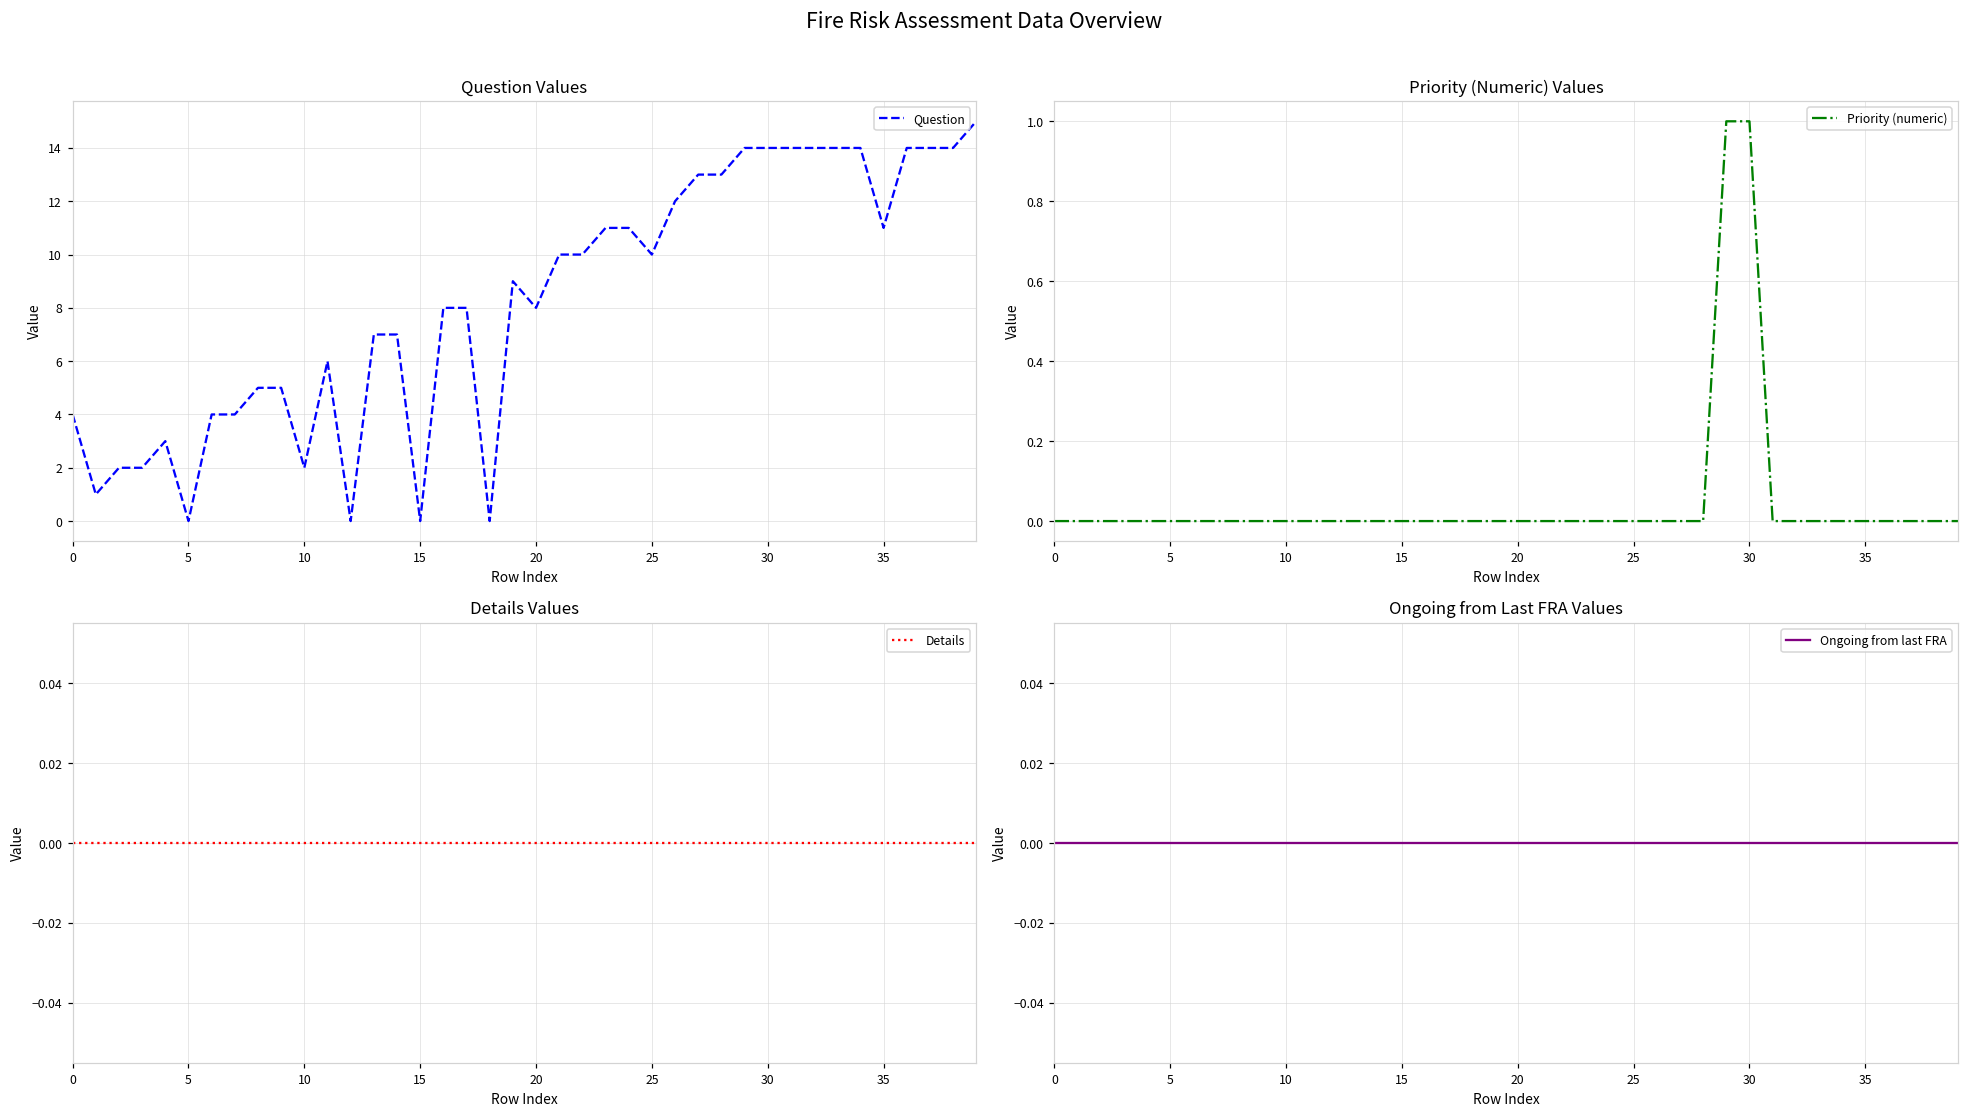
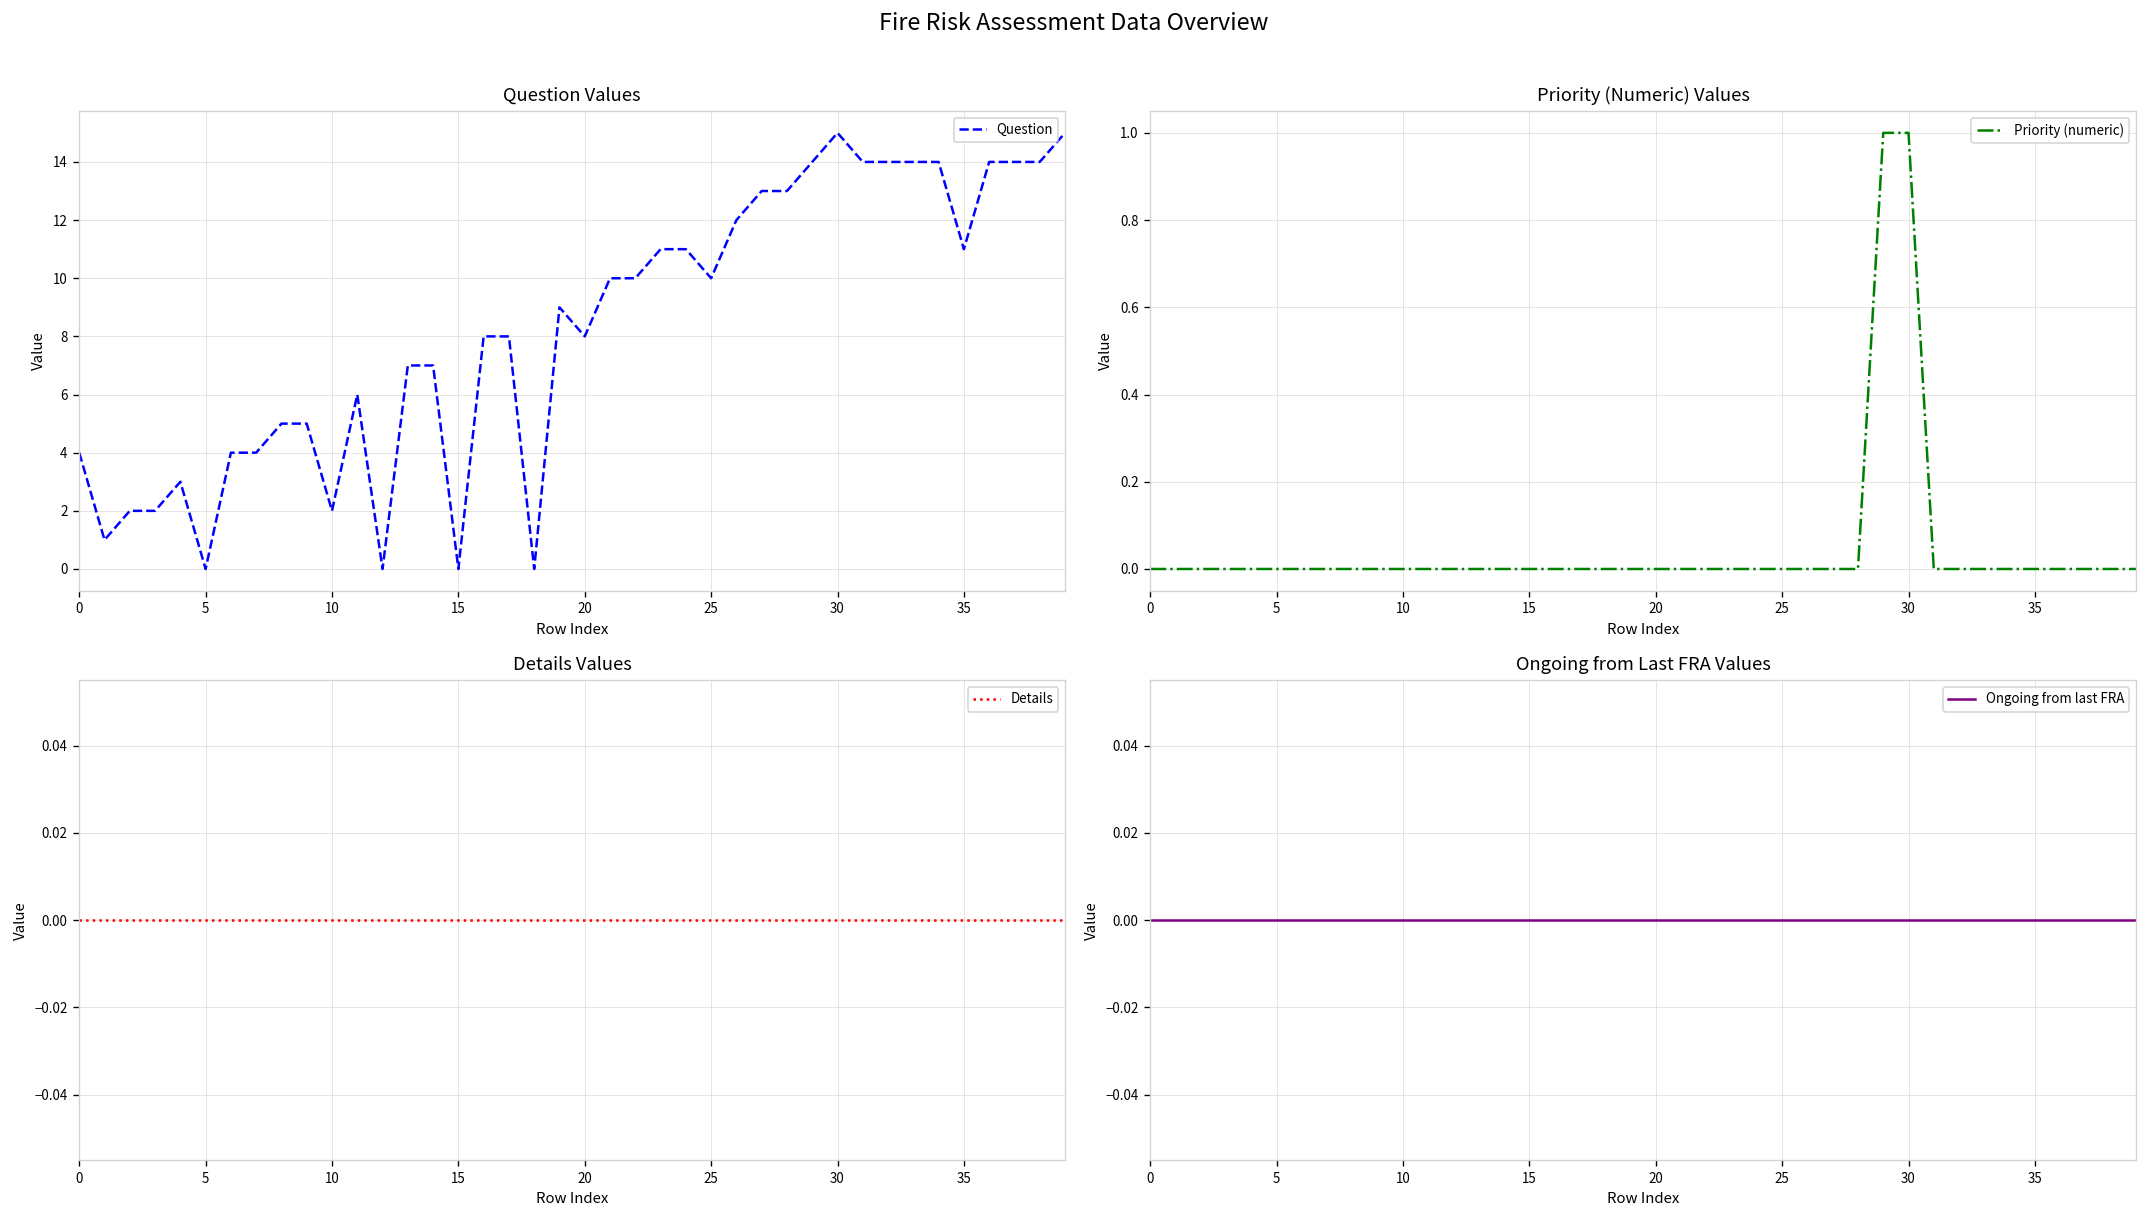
Question Values, 30: 14 -> 15
